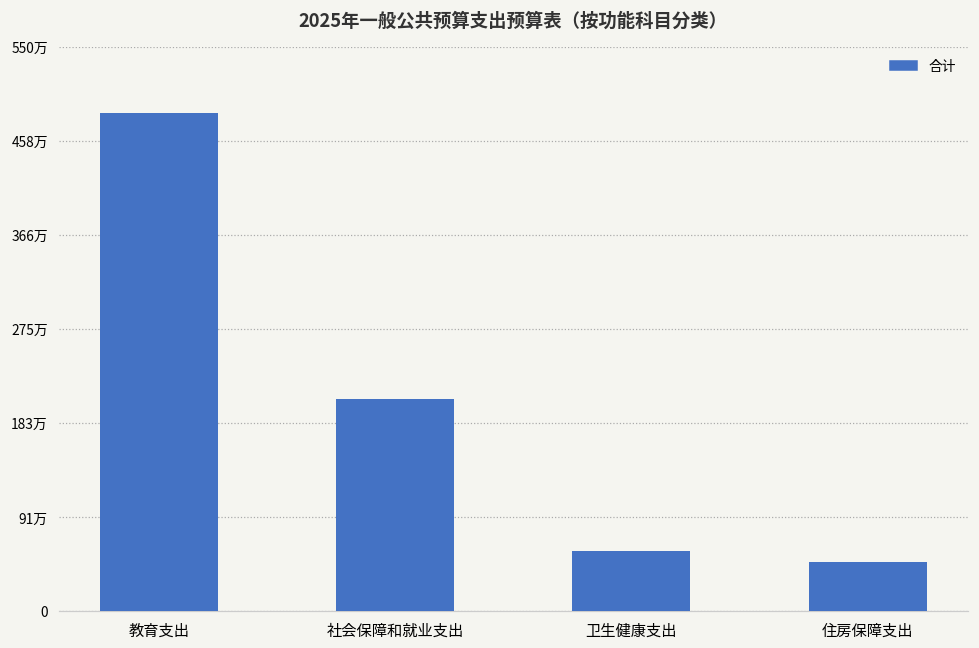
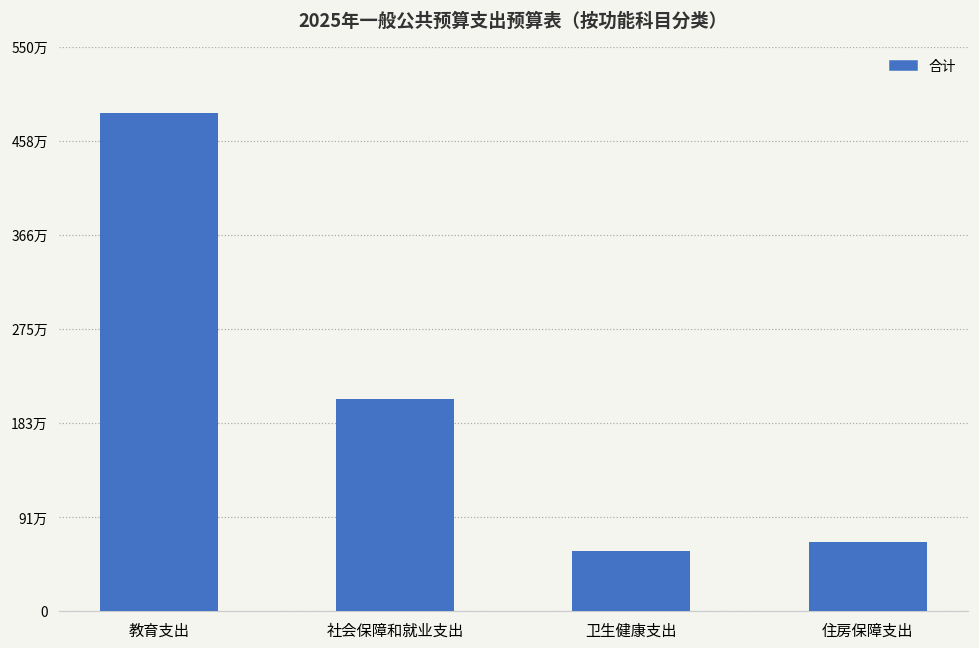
住房保障支出: 50万 -> 70万
